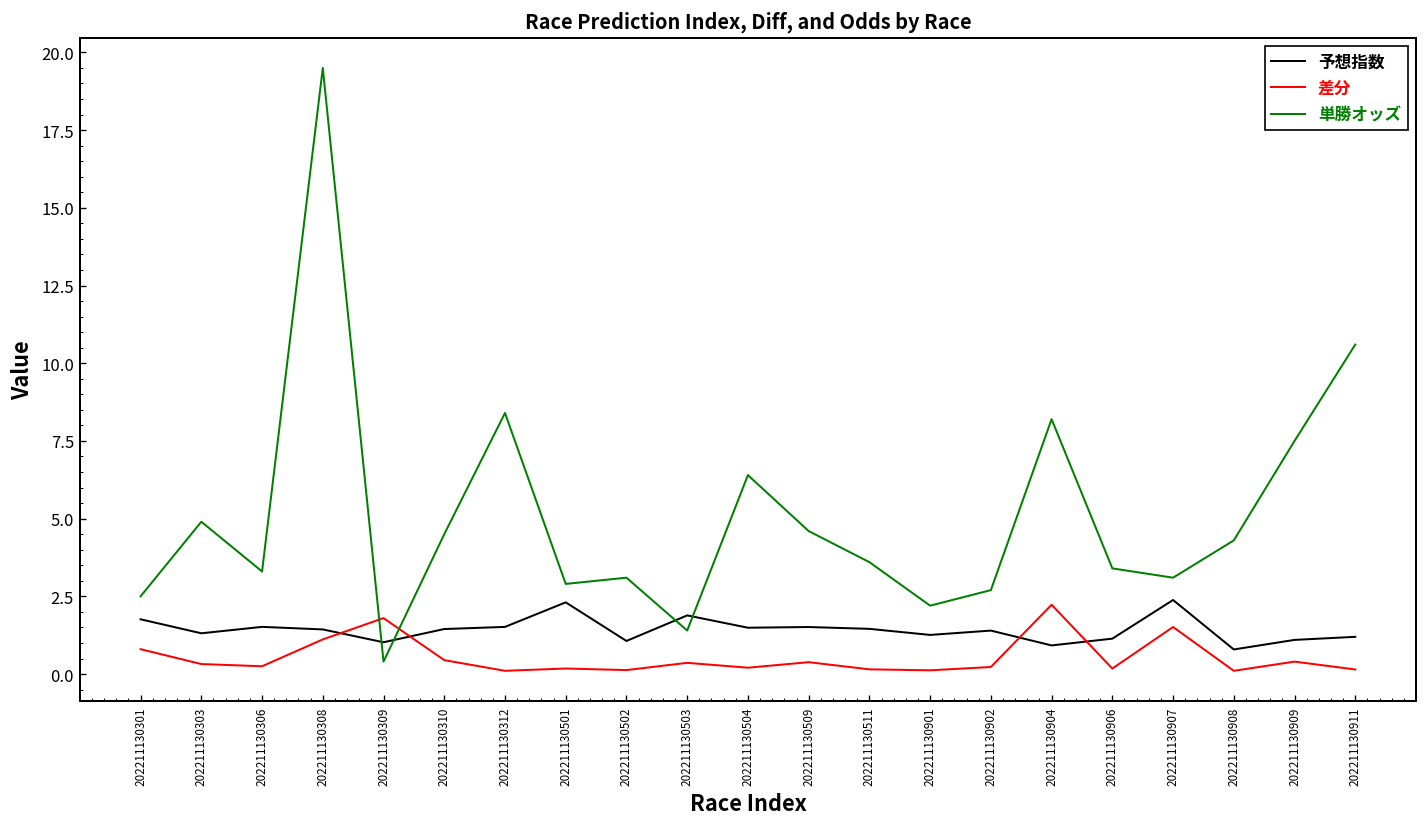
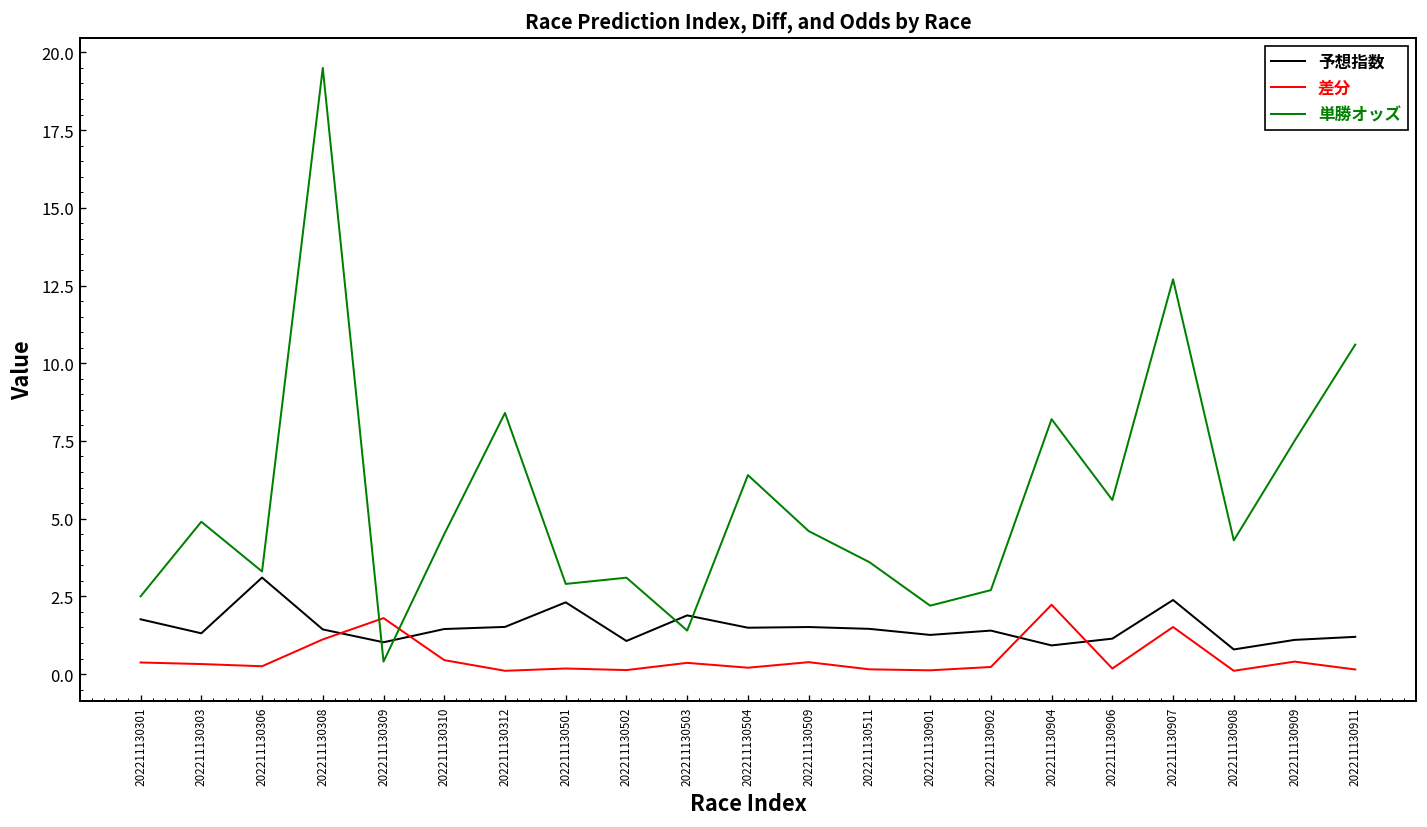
差分, 202211130301: 0.8 -> 0.4
予想指数, 202211130306: 1.5 -> 3.1
単勝オッズ, 202211130906: 3.4 -> 5.6
単勝オッズ, 202211130907: 3.1 -> 12.7
